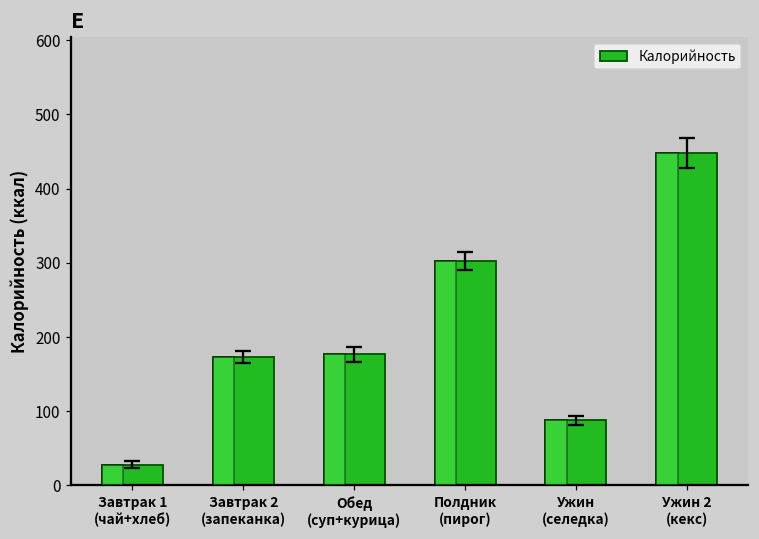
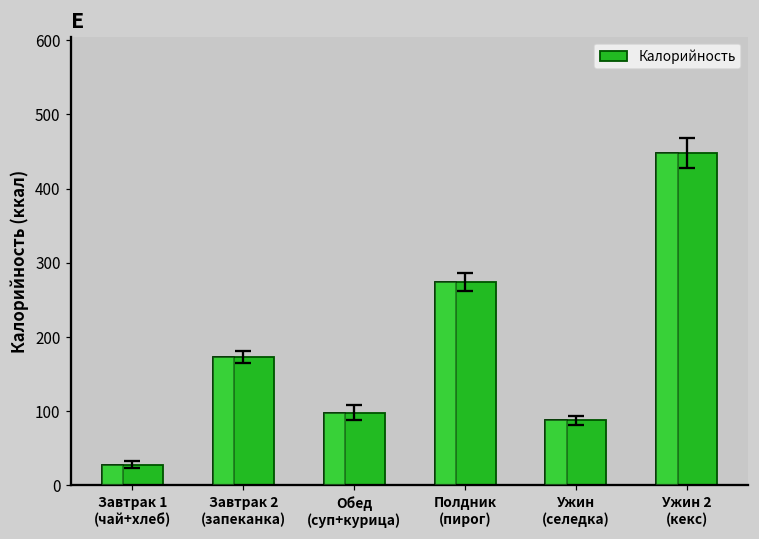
Калорийность, Обед (суп+курица): 180 -> 100
Калорийность, Полдник (пирог): 300 -> 270
